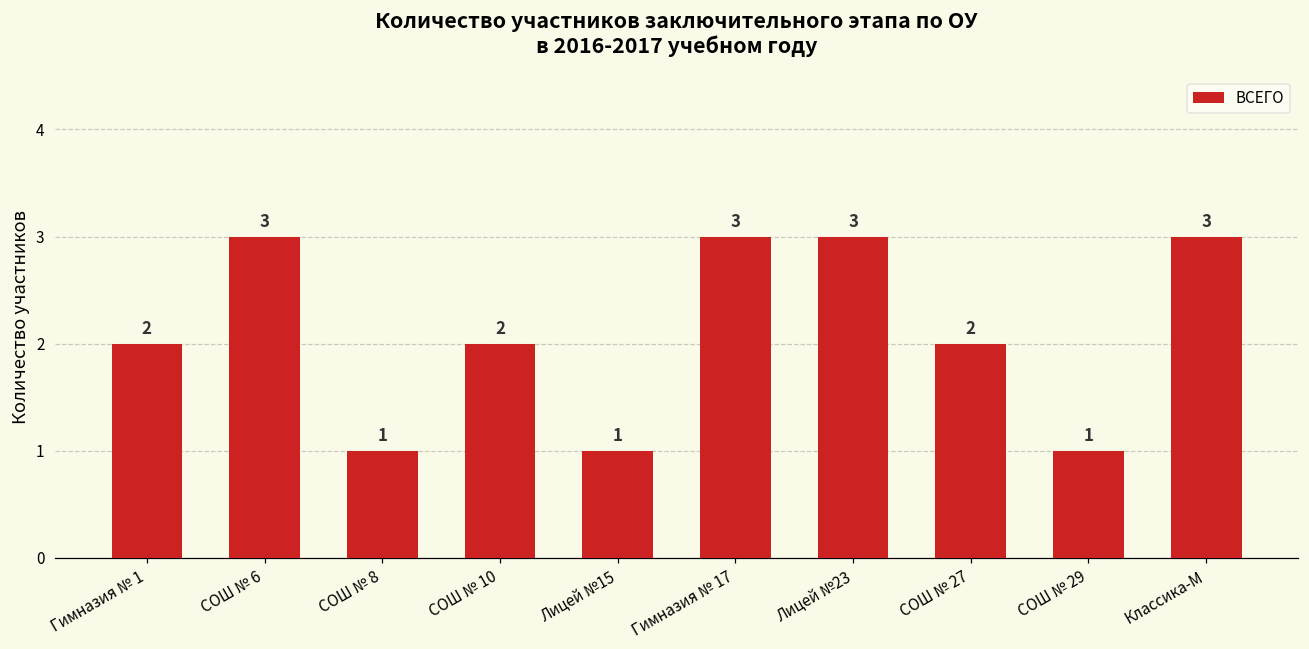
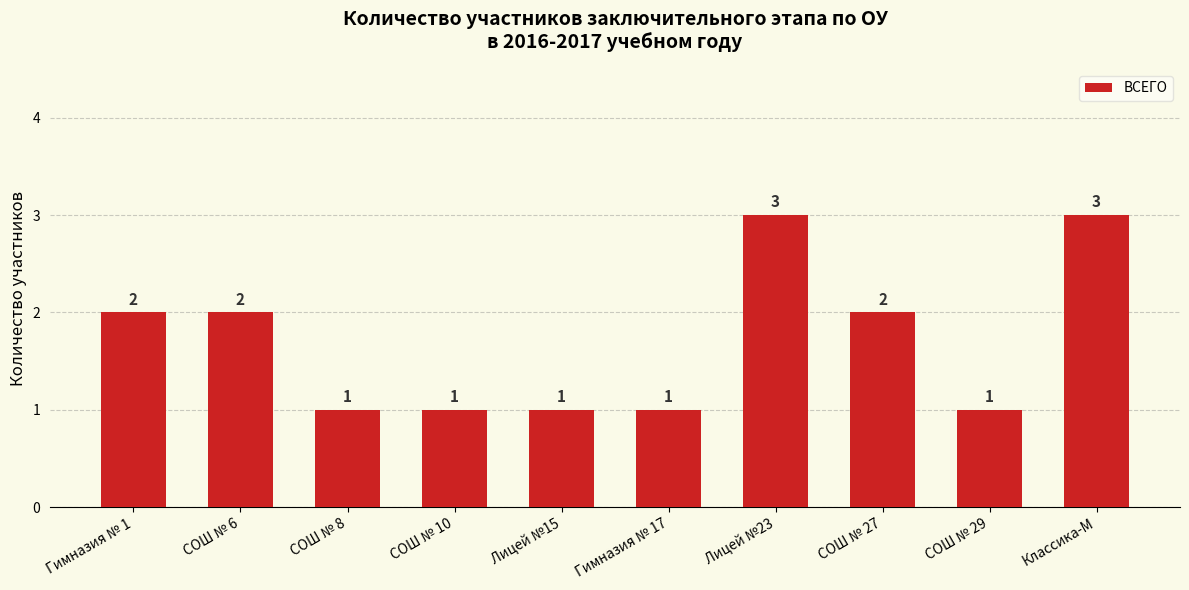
СОШ № 6: 3 -> 2
СОШ № 10: 2 -> 1
Гимназия № 17: 3 -> 1
